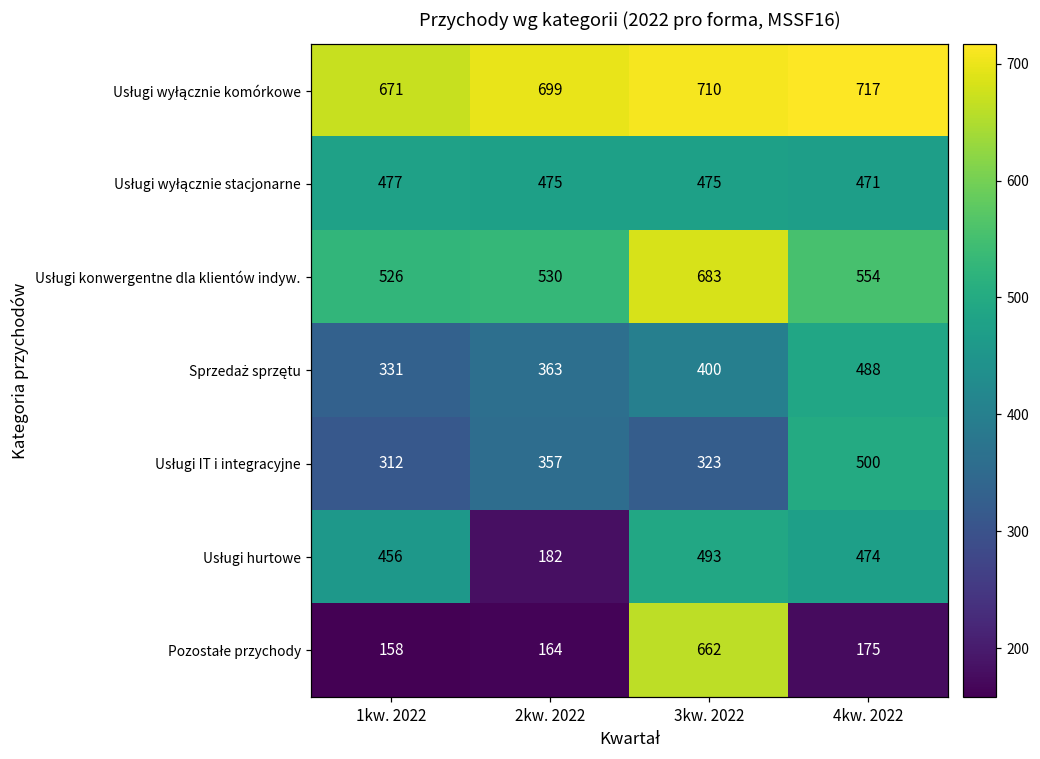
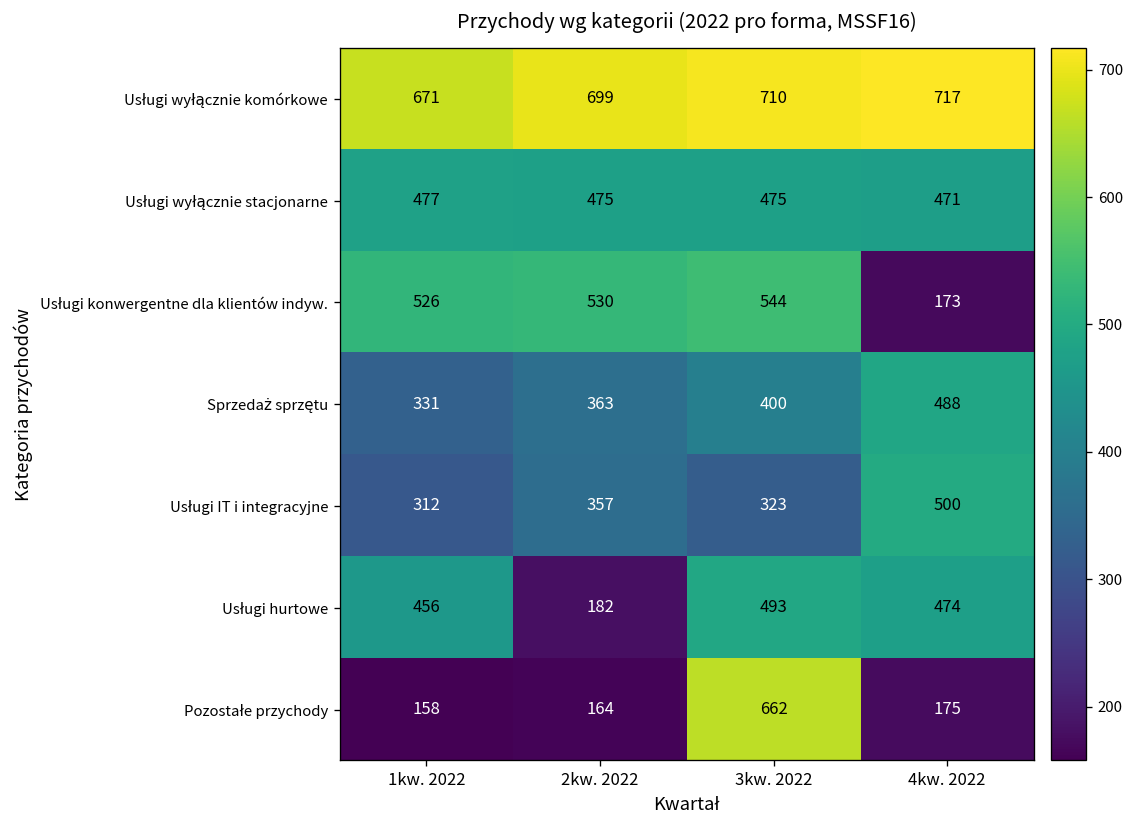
Usługi konwergentne dla klientów indyw., 3kw. 2022: 683 -> 544
Usługi konwergentne dla klientów indyw., 4kw. 2022: 554 -> 173
